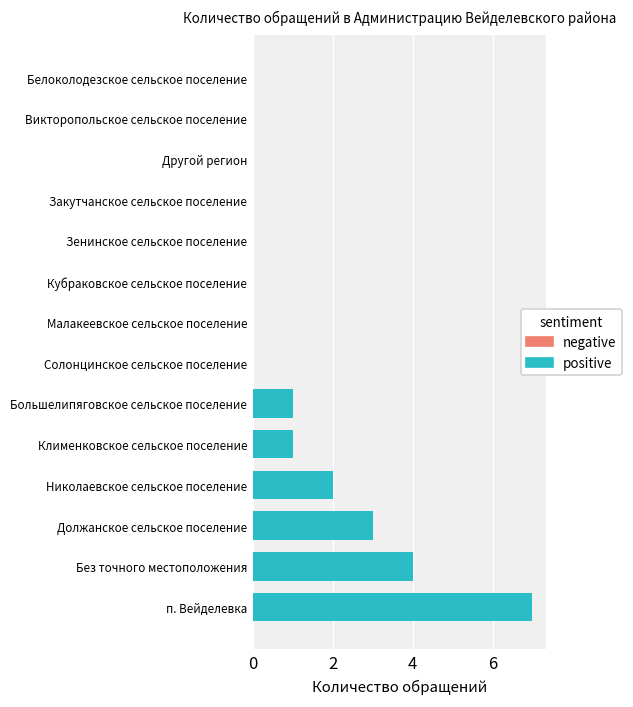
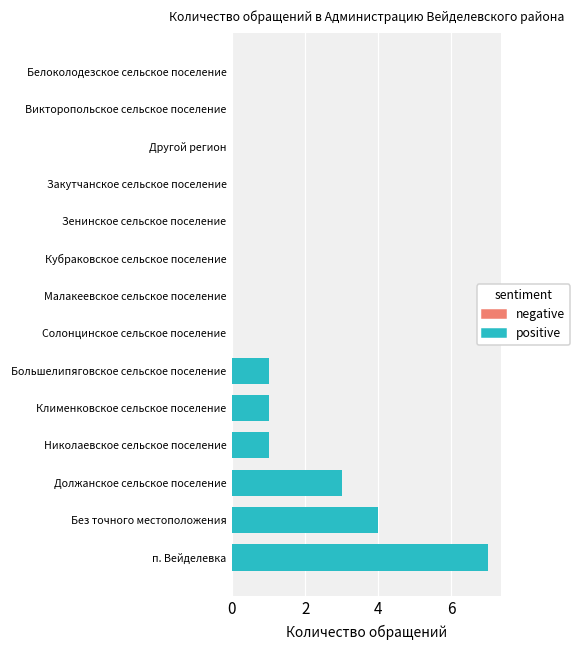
positive, Николаевское сельское поселение: 2 -> 1
